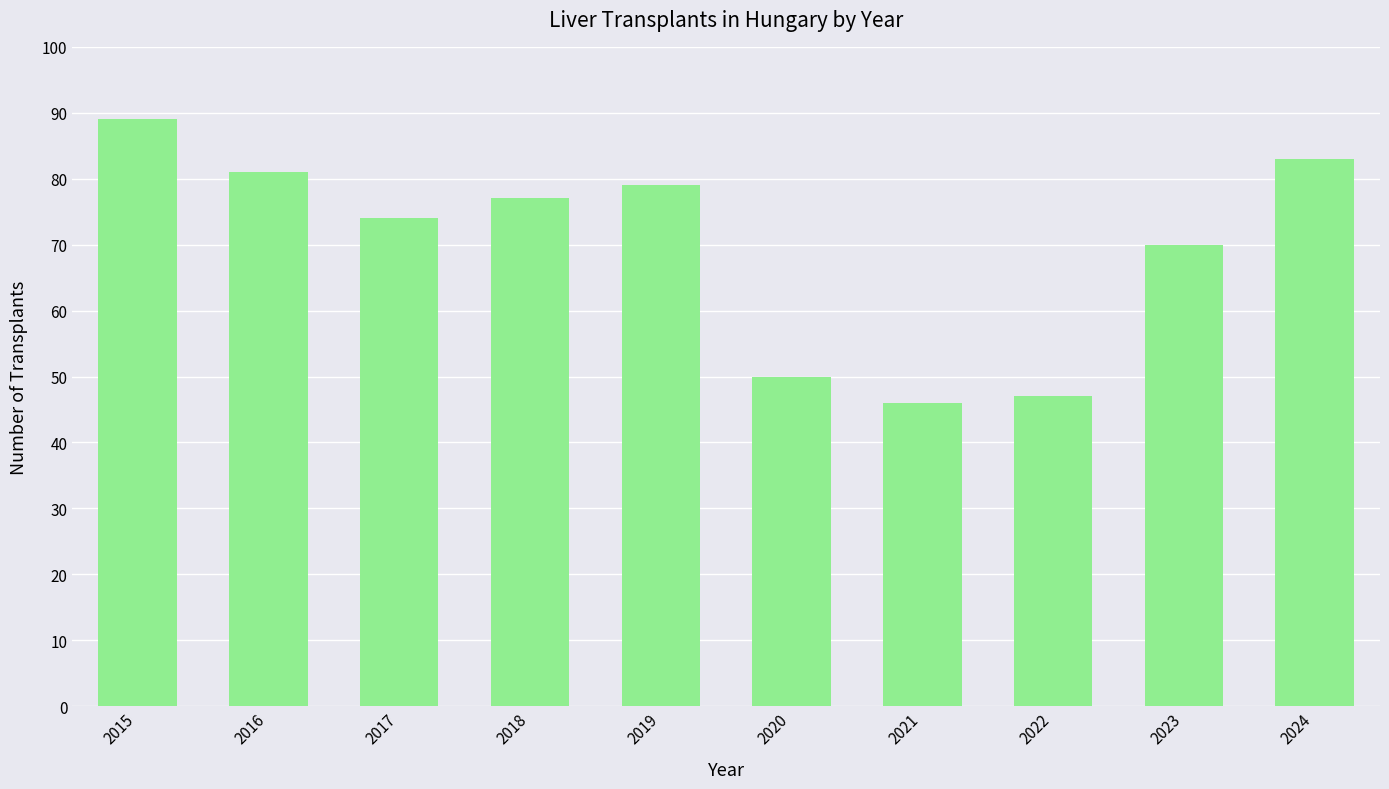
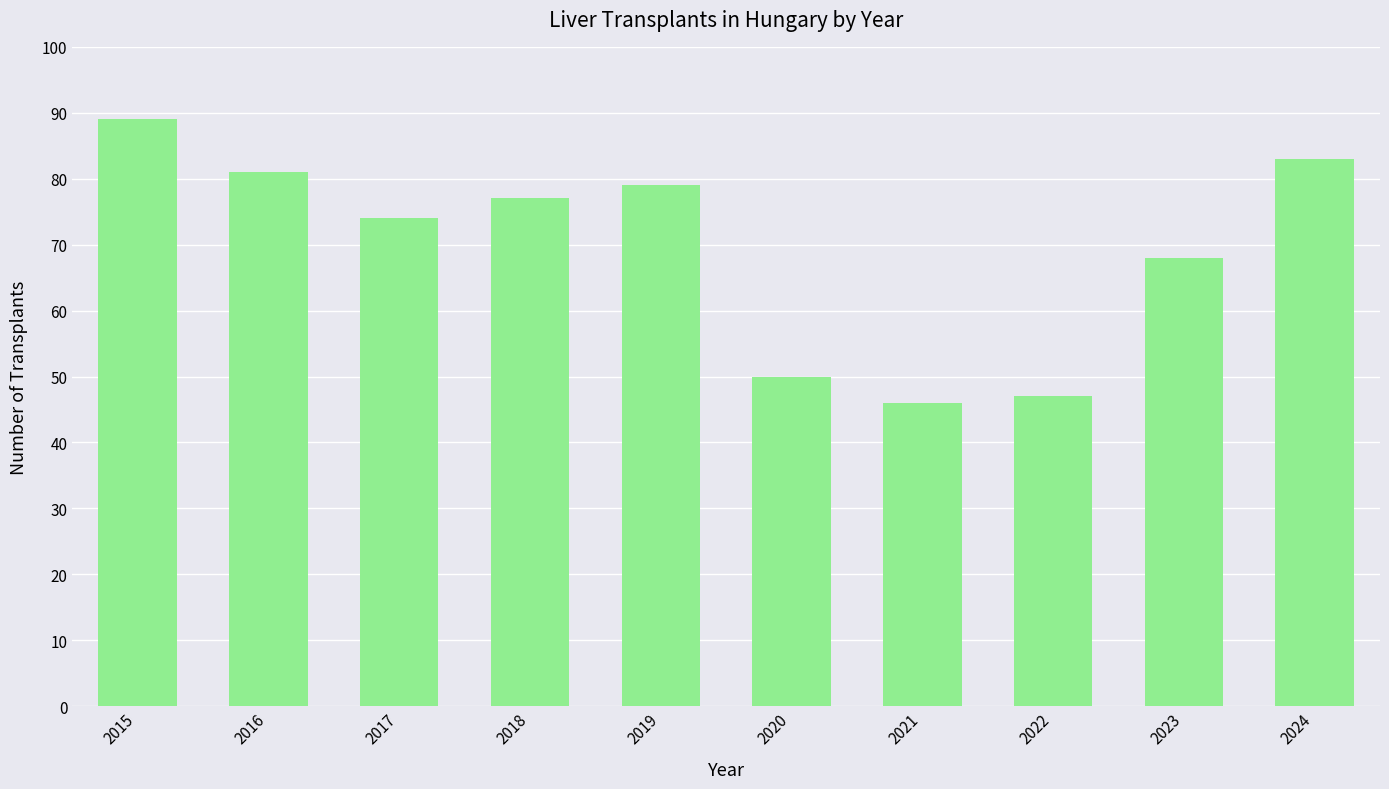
2023: 70 -> 68
